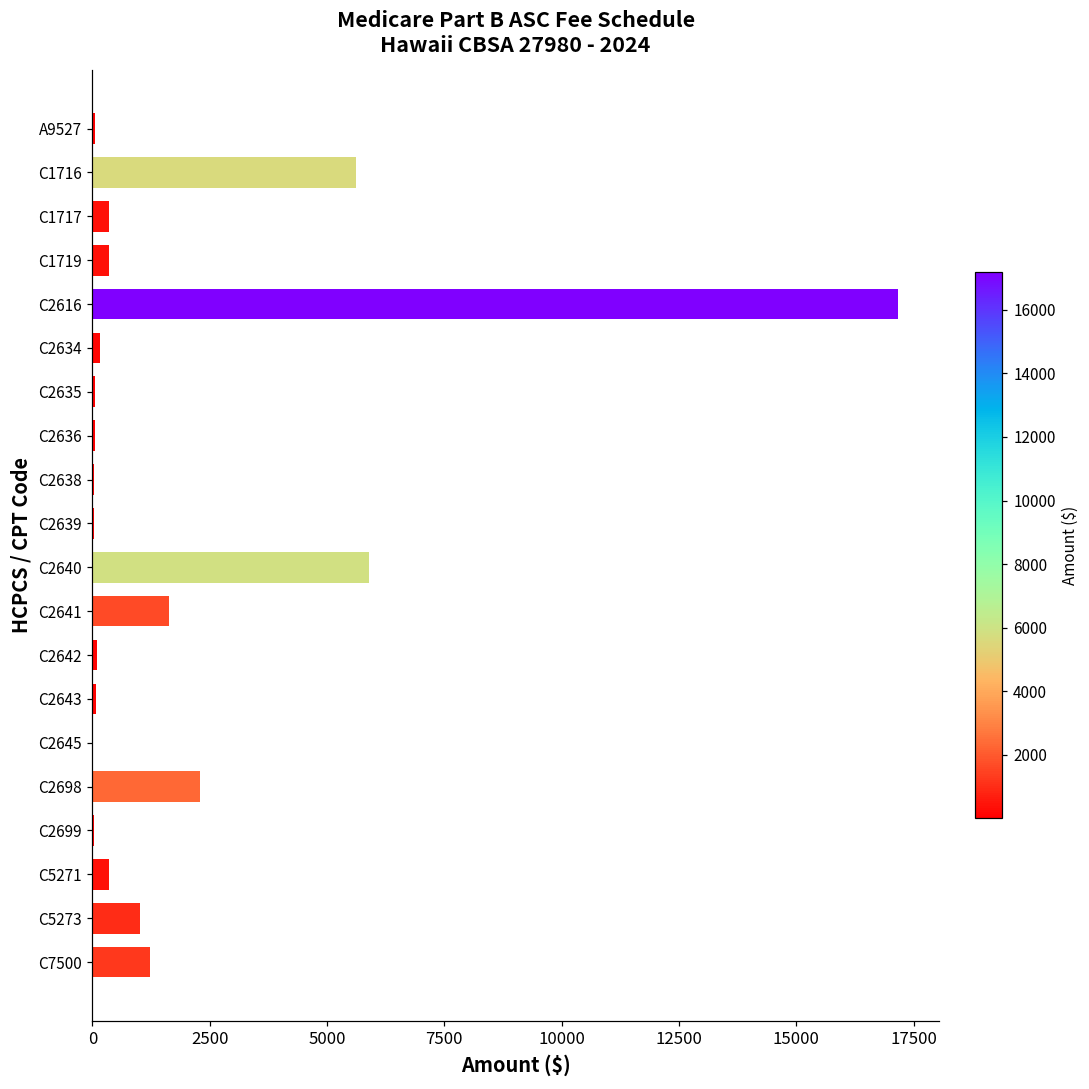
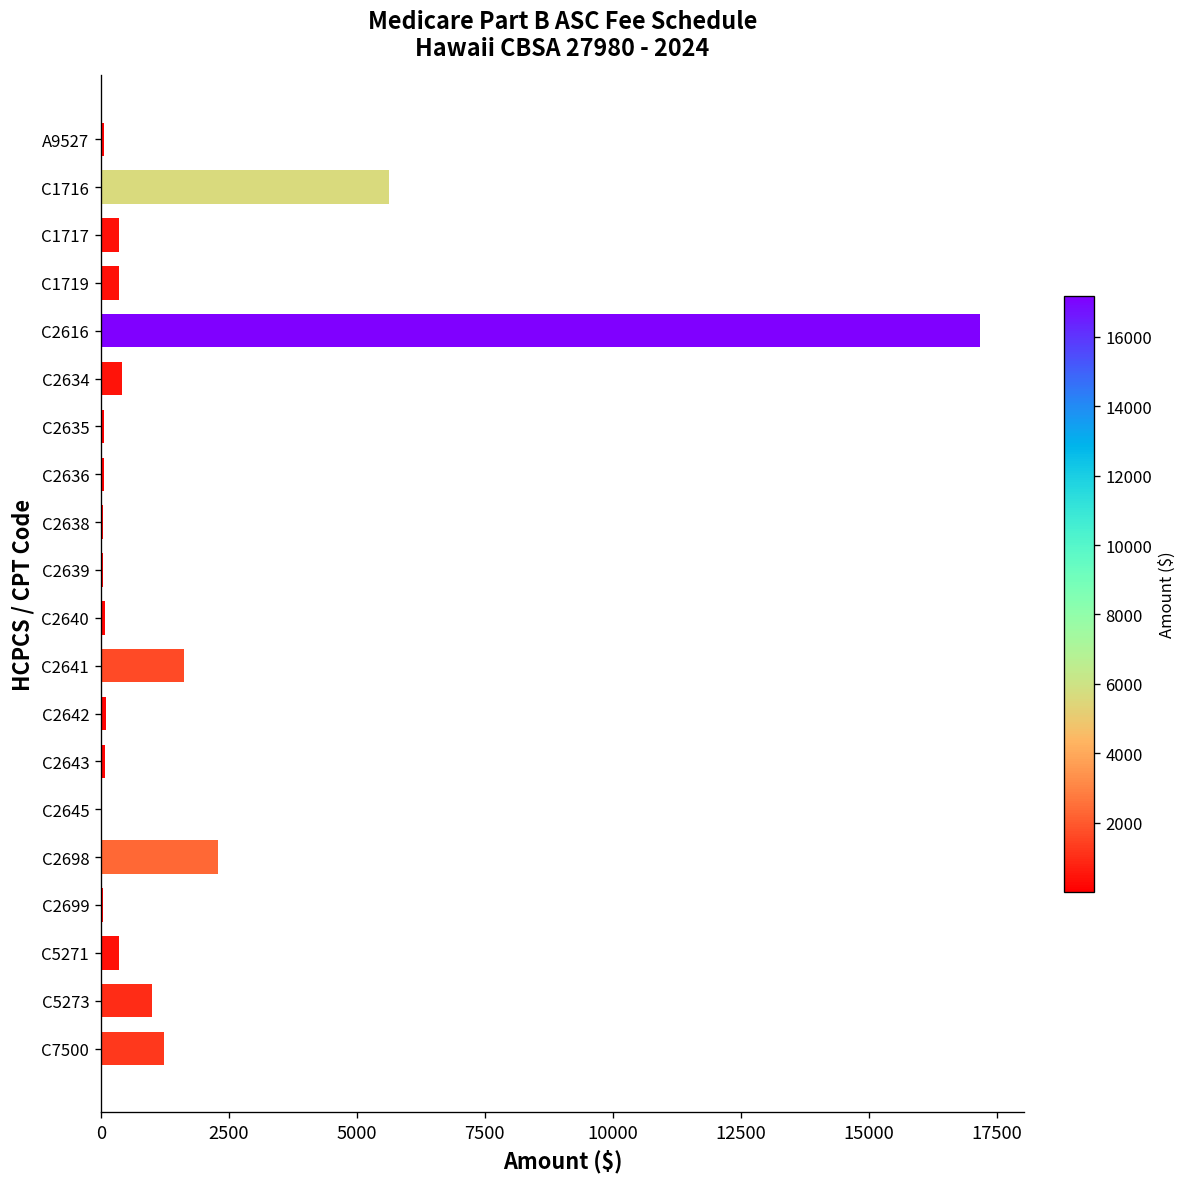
C2634: 200 -> 400
C2640: 5900 -> 100
